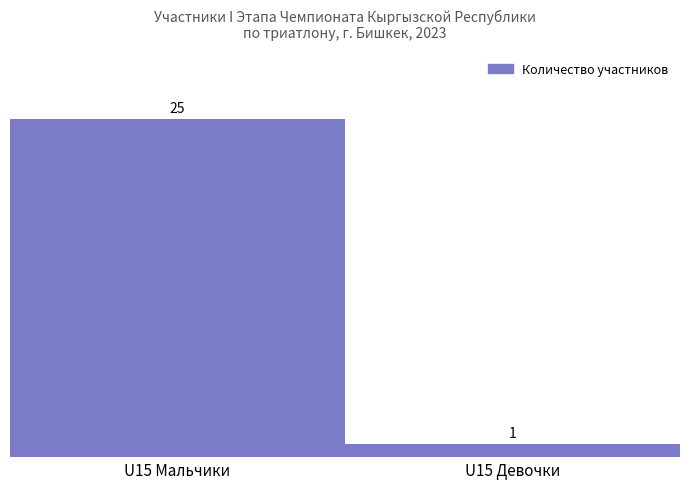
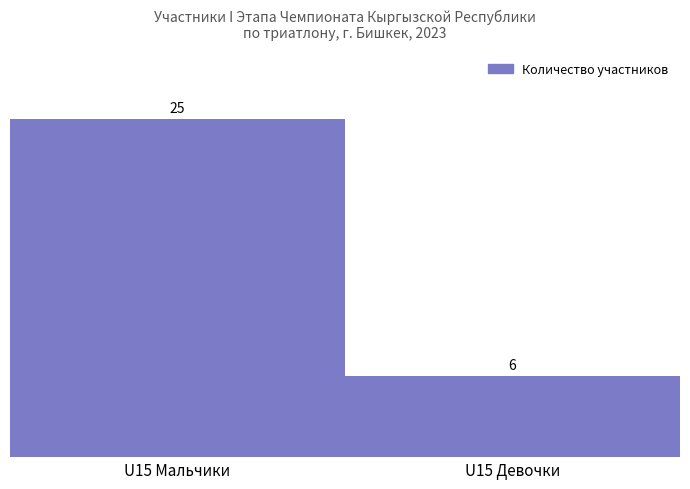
U15 Девочки: 1 -> 6
